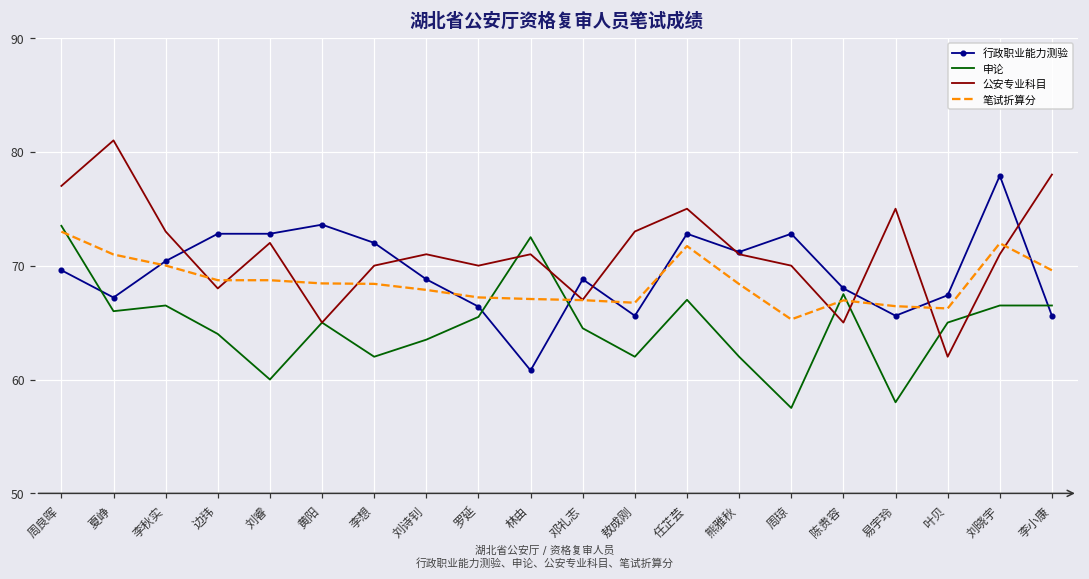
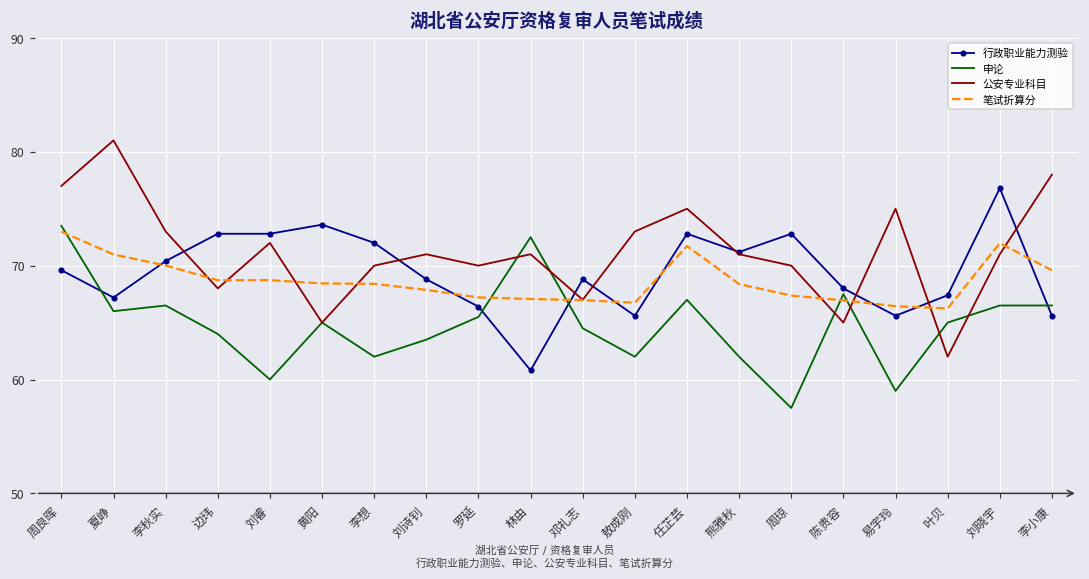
笔试折算分, 周琼: 65.3 -> 67.4
申论, 易宇玲: 58 -> 59
行政职业能力测验, 刘晓宇: 77.9 -> 76.8
